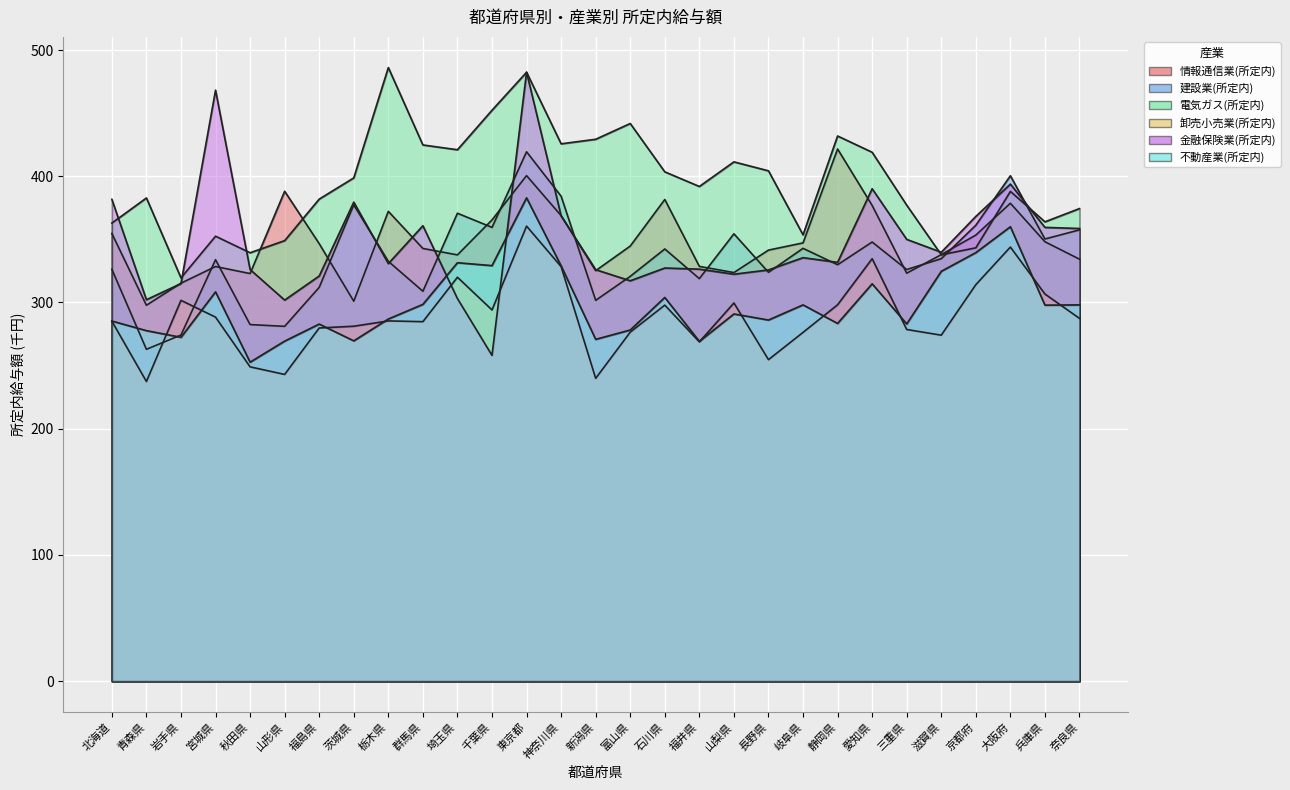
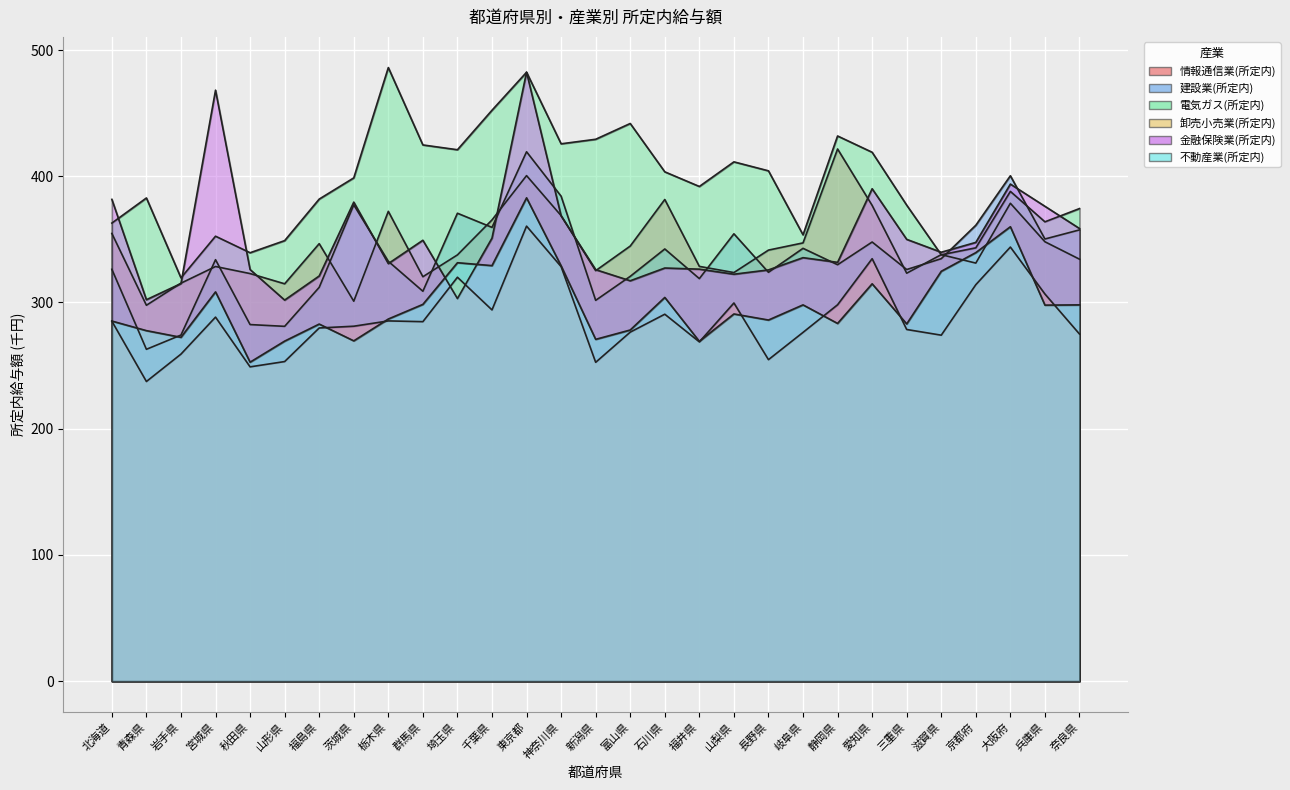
卸売小売業(所定内), 岩手県: 302 -> 259
情報通信業(所定内), 山形県: 388 -> 315
卸売小売業(所定内), 山形県: 243 -> 253
情報通信業(所定内), 群馬県: 343 -> 320
金融保険業(所定内), 群馬県: 361 -> 349
金融保険業(所定内), 千葉県: 258 -> 351
卸売小売業(所定内), 新潟県: 240 -> 253
卸売小売業(所定内), 石川県: 298 -> 291
情報通信業(所定内), 京都府: 353 -> 331
金融保険業(所定内), 京都府: 368 -> 348
金融保険業(所定内), 兵庫県: 360 -> 376
卸売小売業(所定内), 奈良県: 287 -> 275
